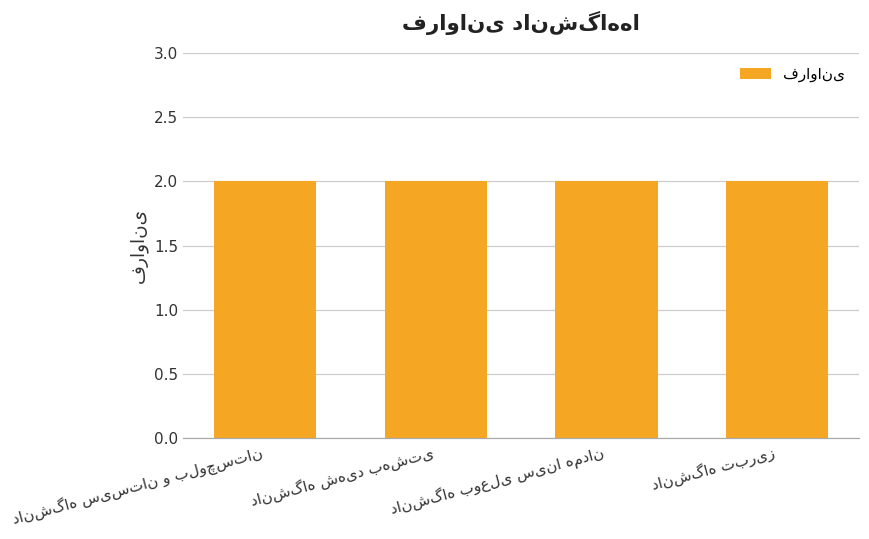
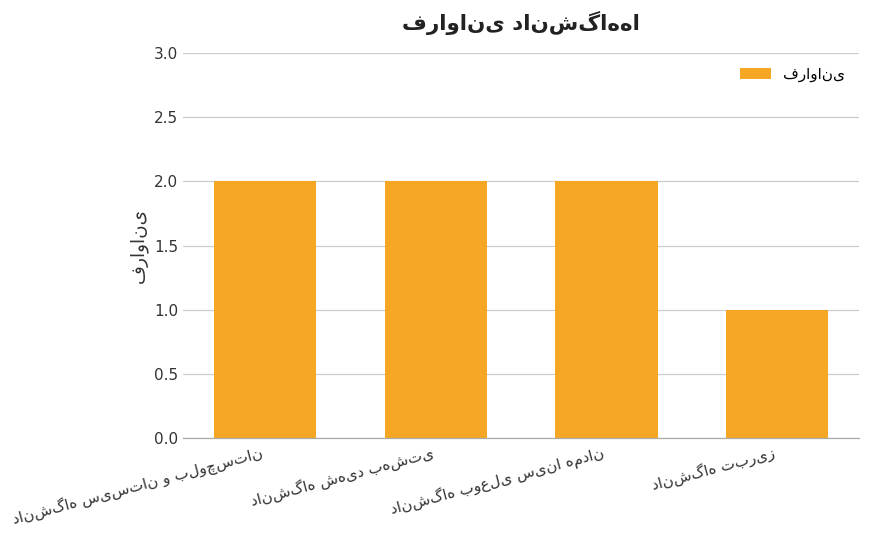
دانشگاه تبریز: 2 -> 1
